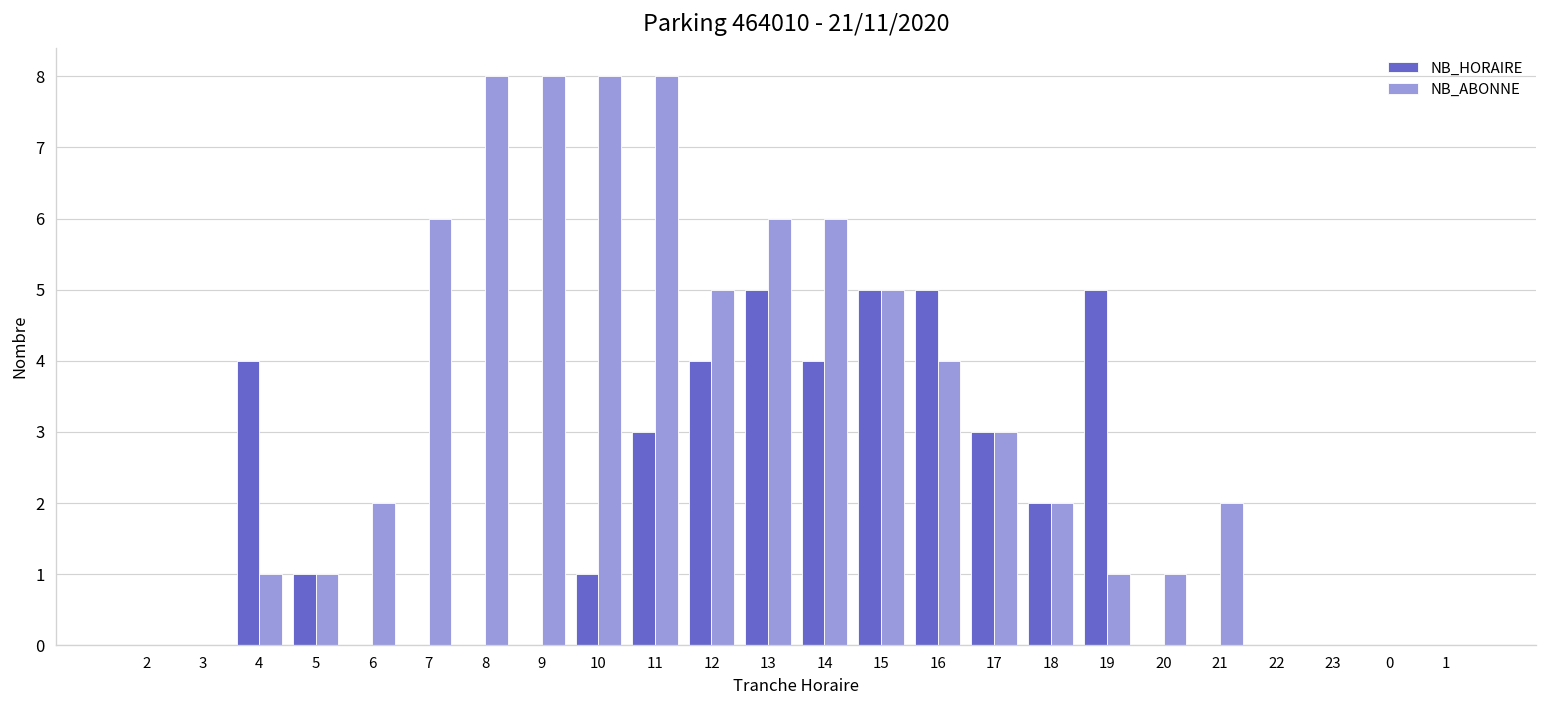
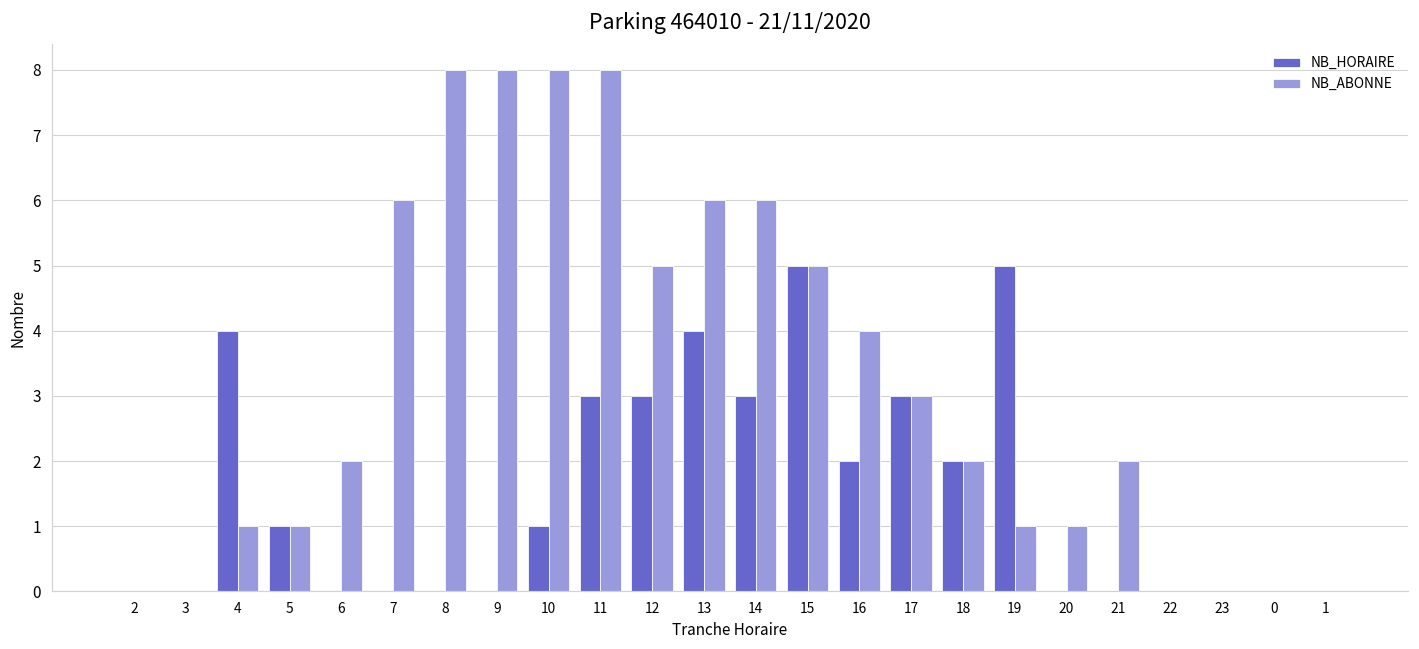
NB_HORAIRE, 12: 4 -> 3
NB_HORAIRE, 13: 5 -> 4
NB_HORAIRE, 14: 4 -> 3
NB_HORAIRE, 16: 5 -> 2
